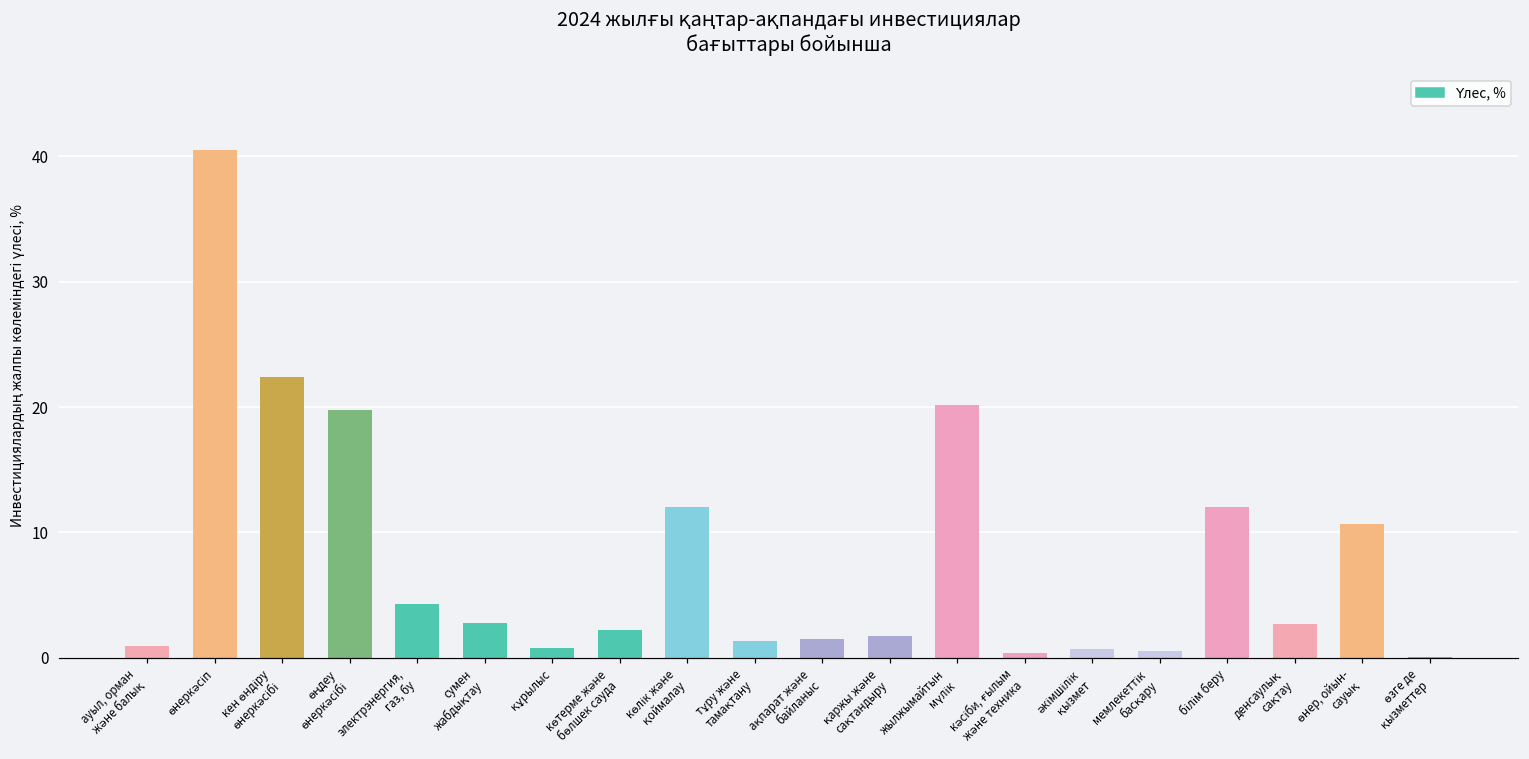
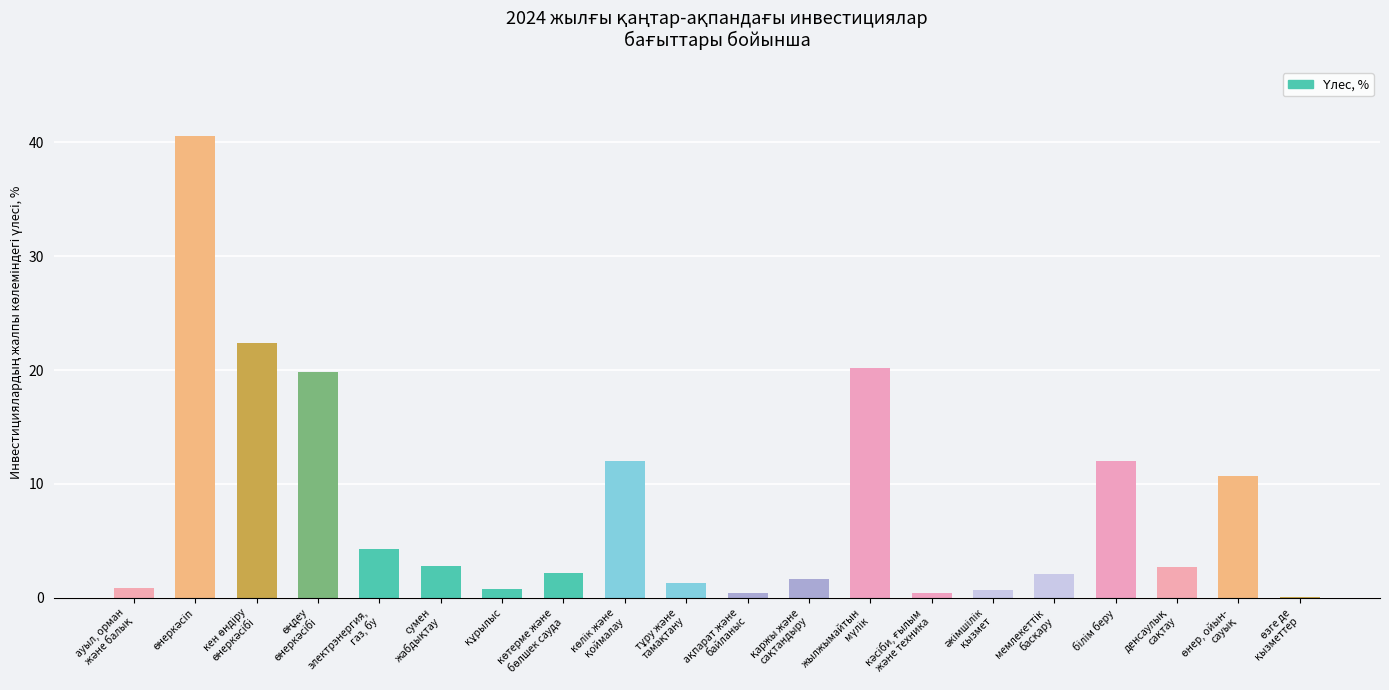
ақпарат және байланыс: 1.5 -> 0.4
мемлекеттік басқару: 0.5 -> 2.1
